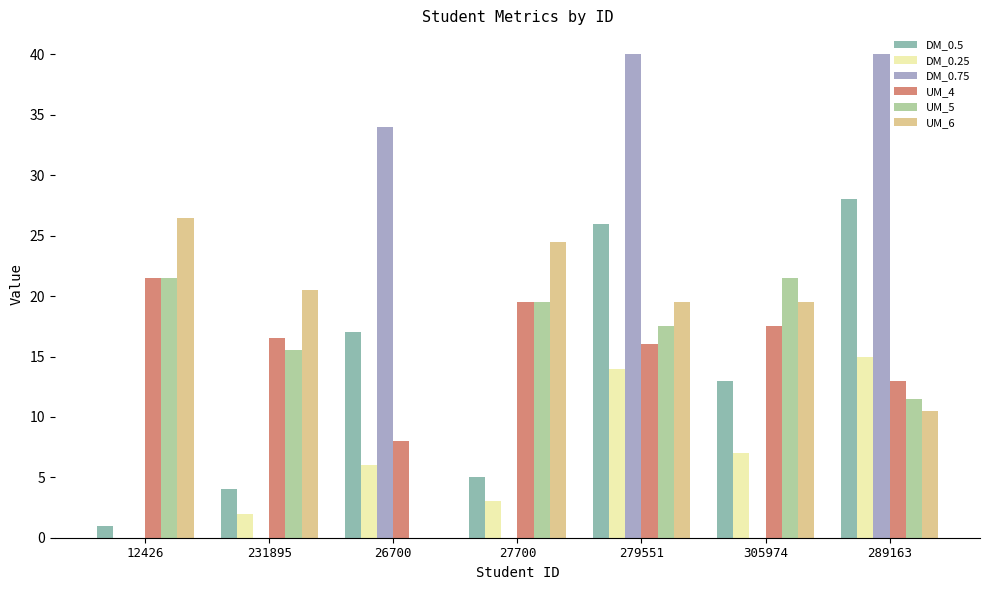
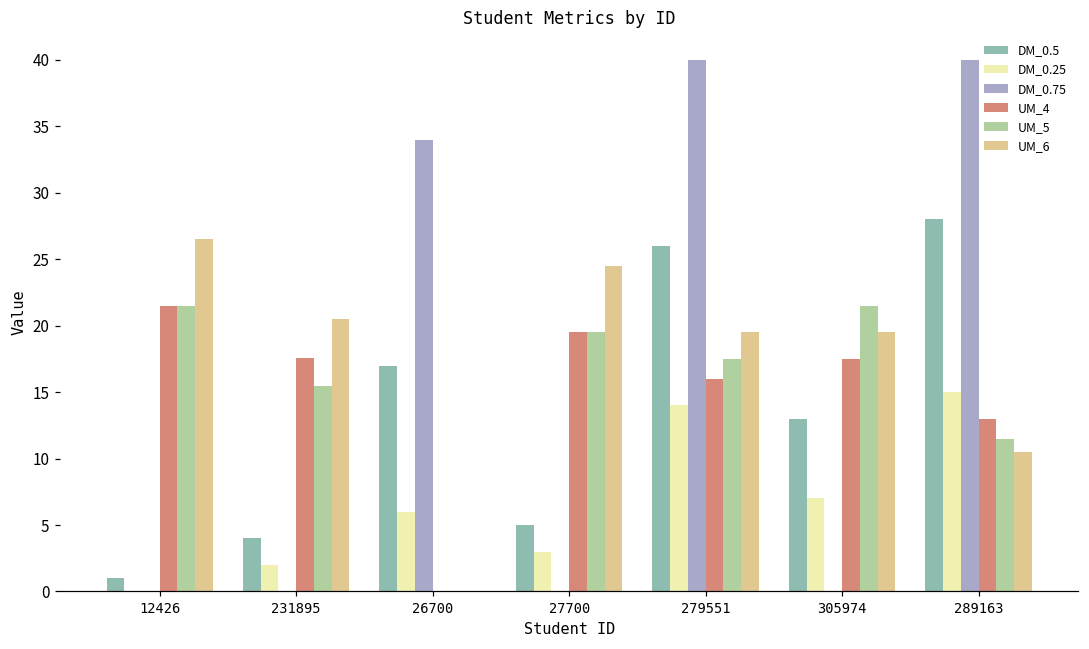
UM_4, 231895: 16.5 -> 17.6
UM_4, 26700: 8 -> 0
